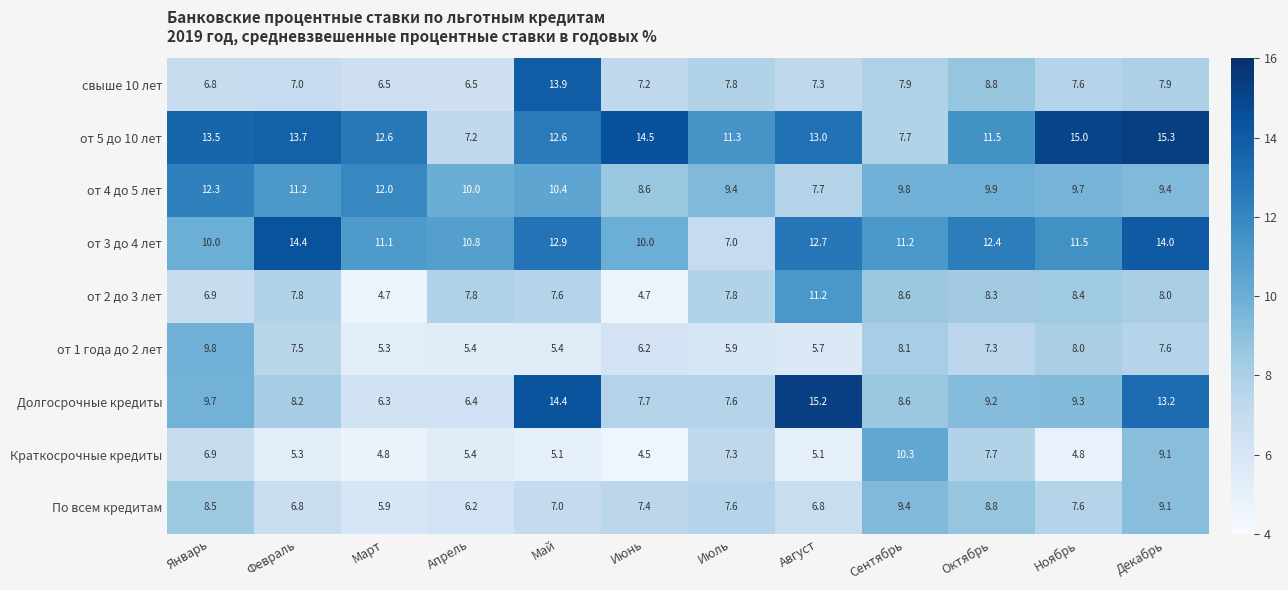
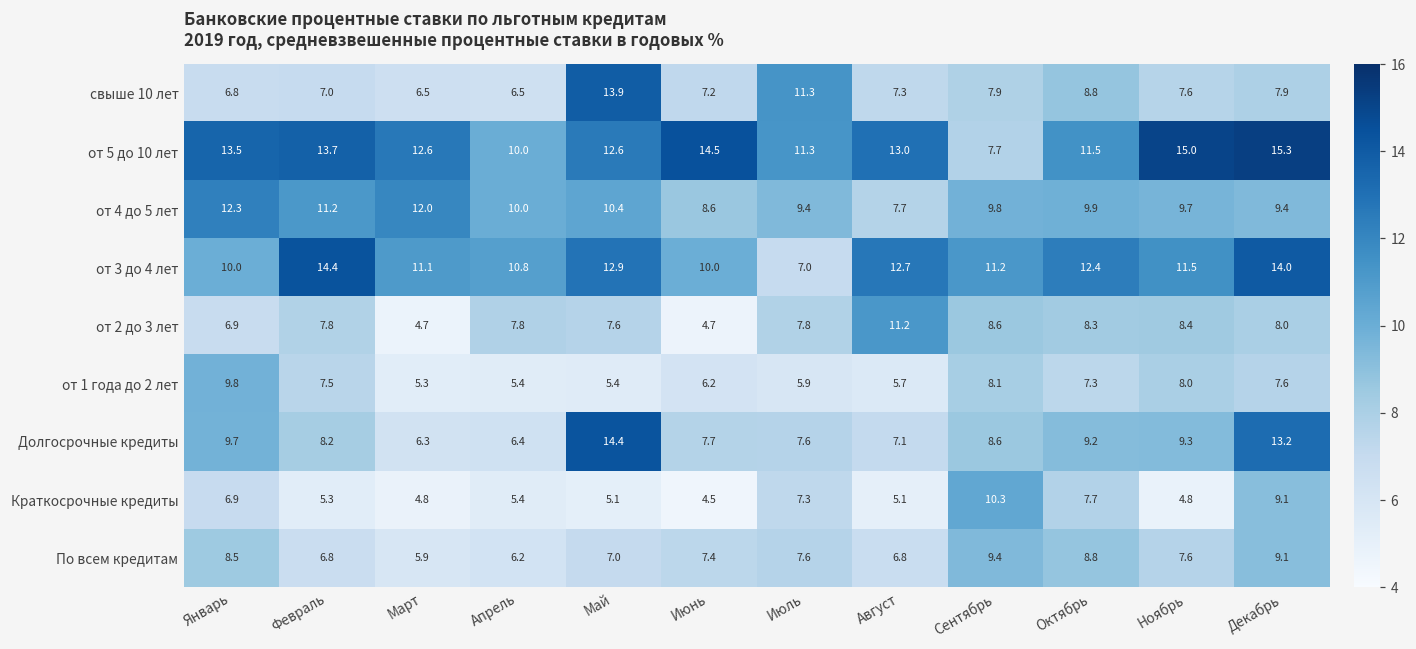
свыше 10 лет, Июль: 7.8 -> 11.3
от 5 до 10 лет, Апрель: 7.2 -> 10.0
Долгосрочные кредиты, Август: 15.2 -> 7.1
